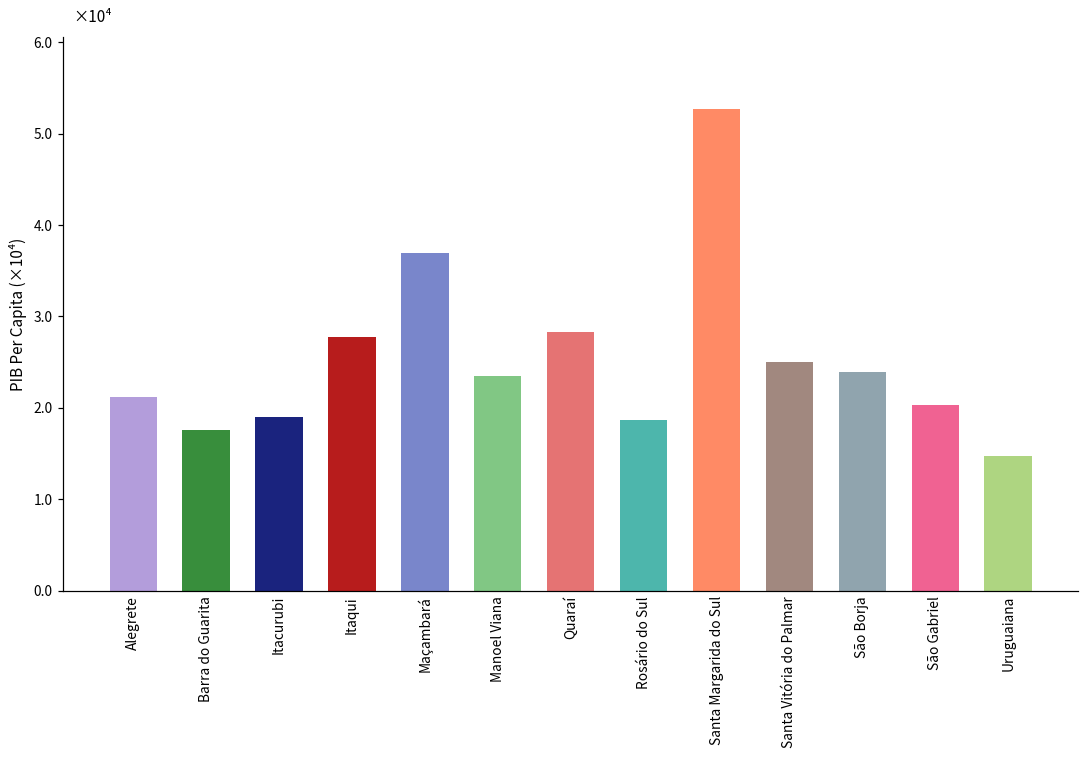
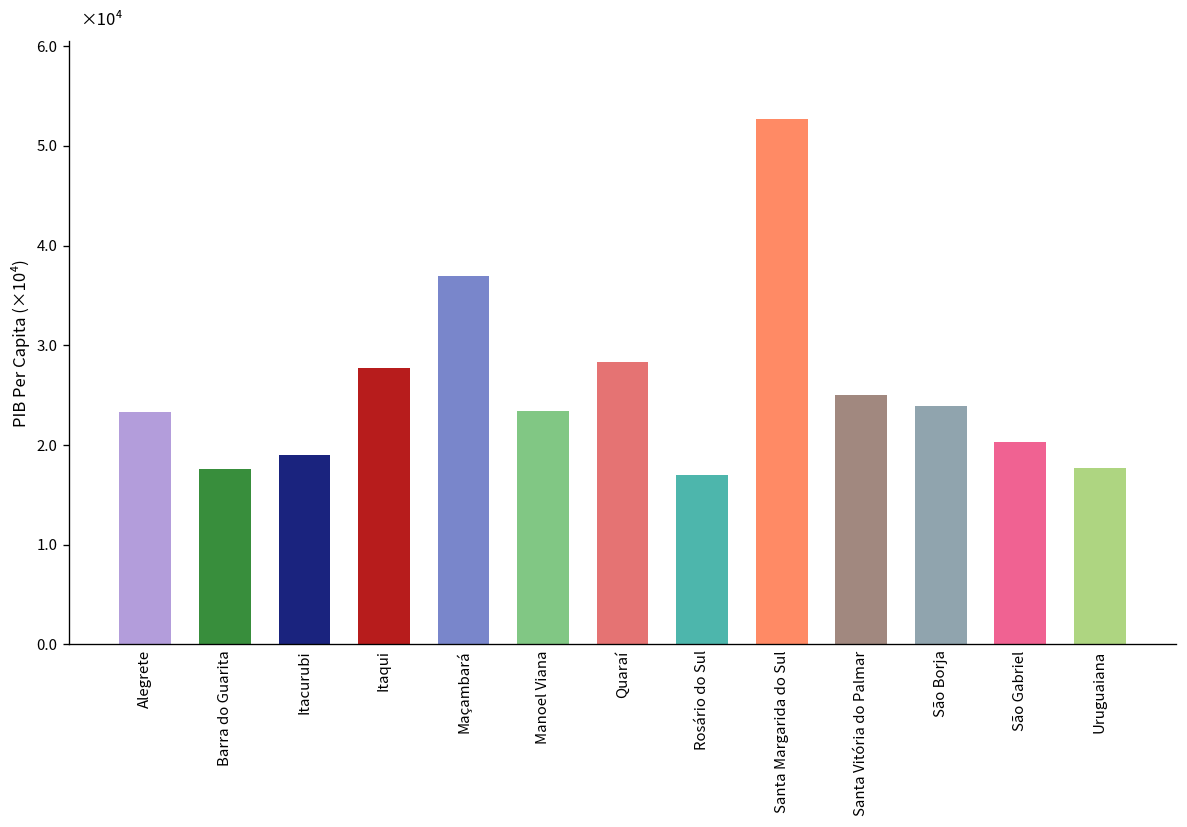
Alegrete: 2.1 -> 2.3
Rosário do Sul: 1.9 -> 1.7
Uruguaiana: 1.5 -> 1.8
